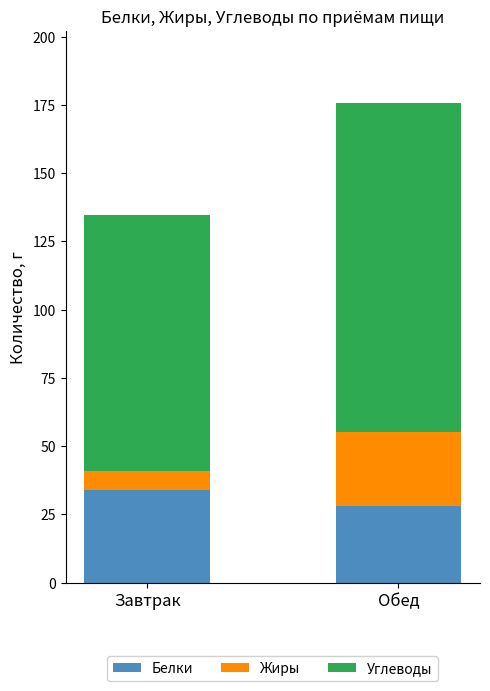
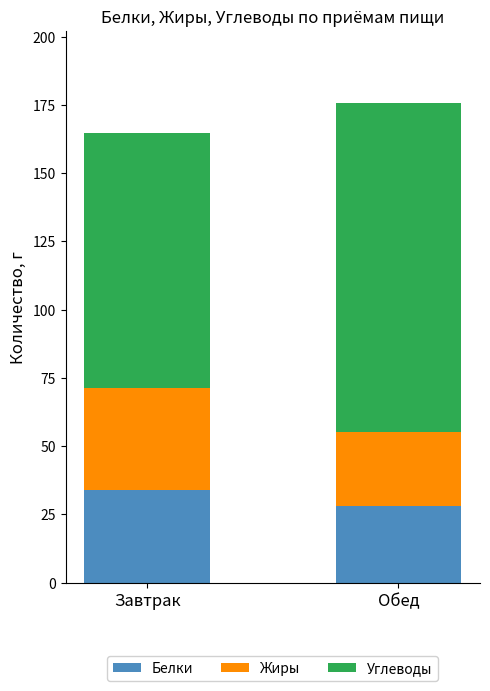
Жиры, Завтрак: 7 -> 37
